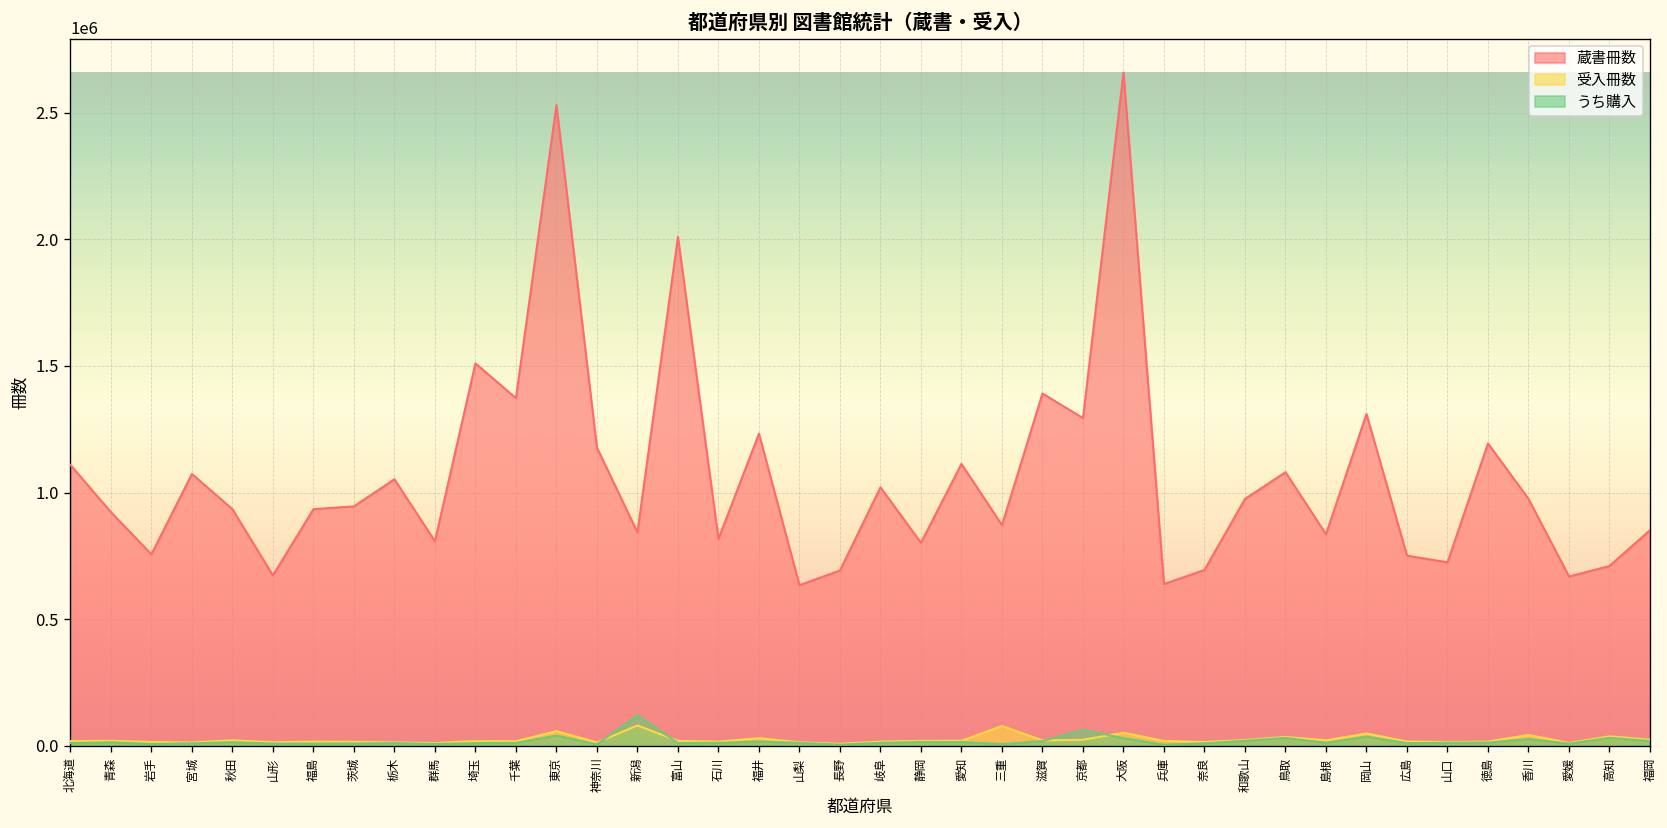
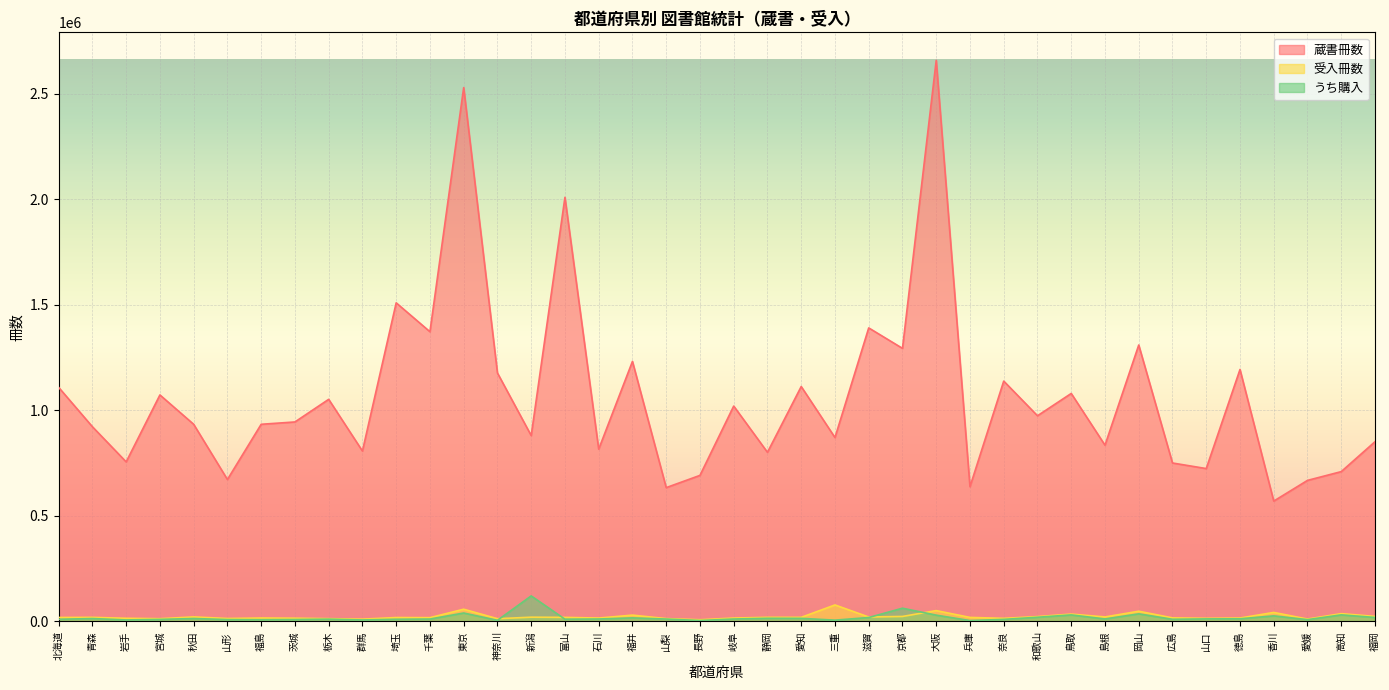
蔵書冊数, 新潟: 840000 -> 880000
受入冊数, 新潟: 80000 -> 20000
蔵書冊数, 奈良: 690000 -> 1140000
蔵書冊数, 香川: 970000 -> 570000
